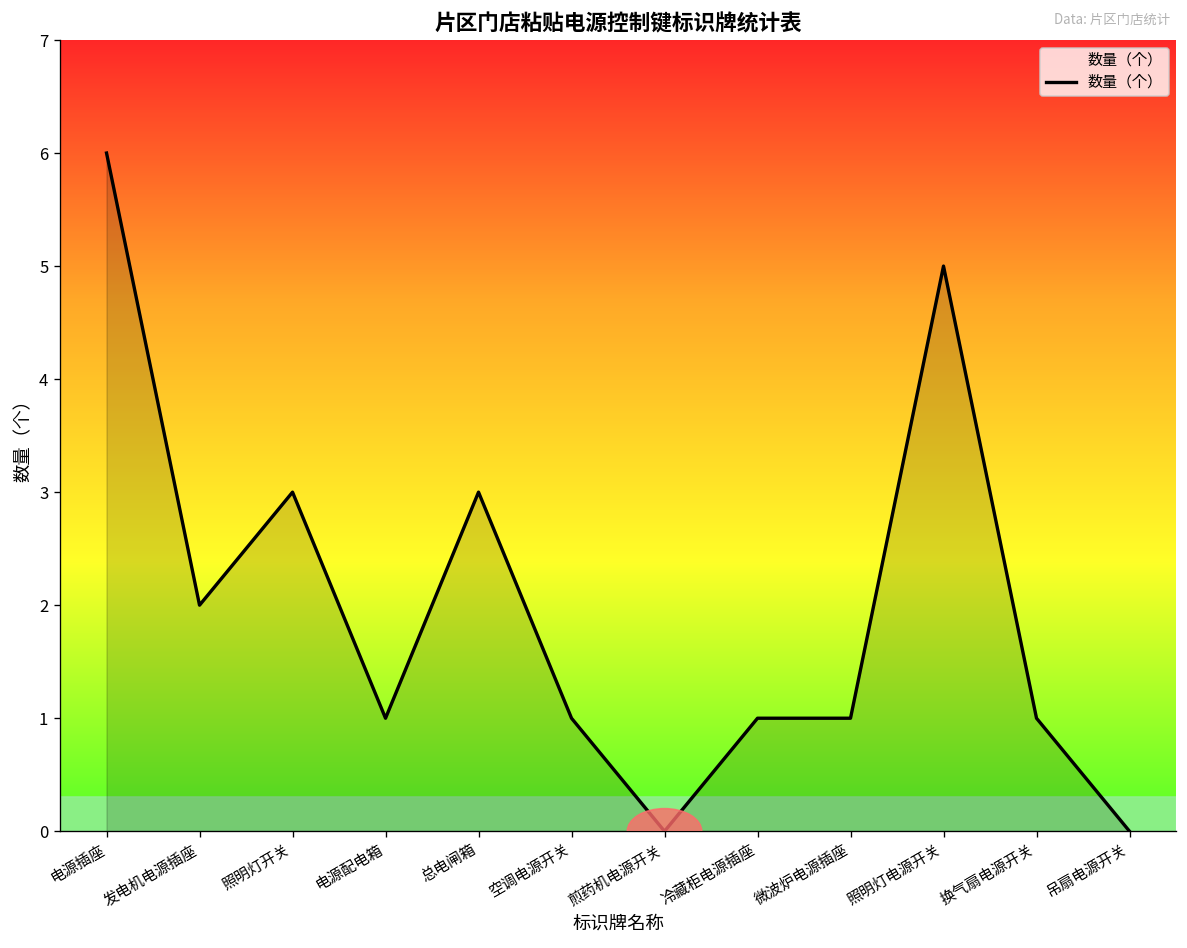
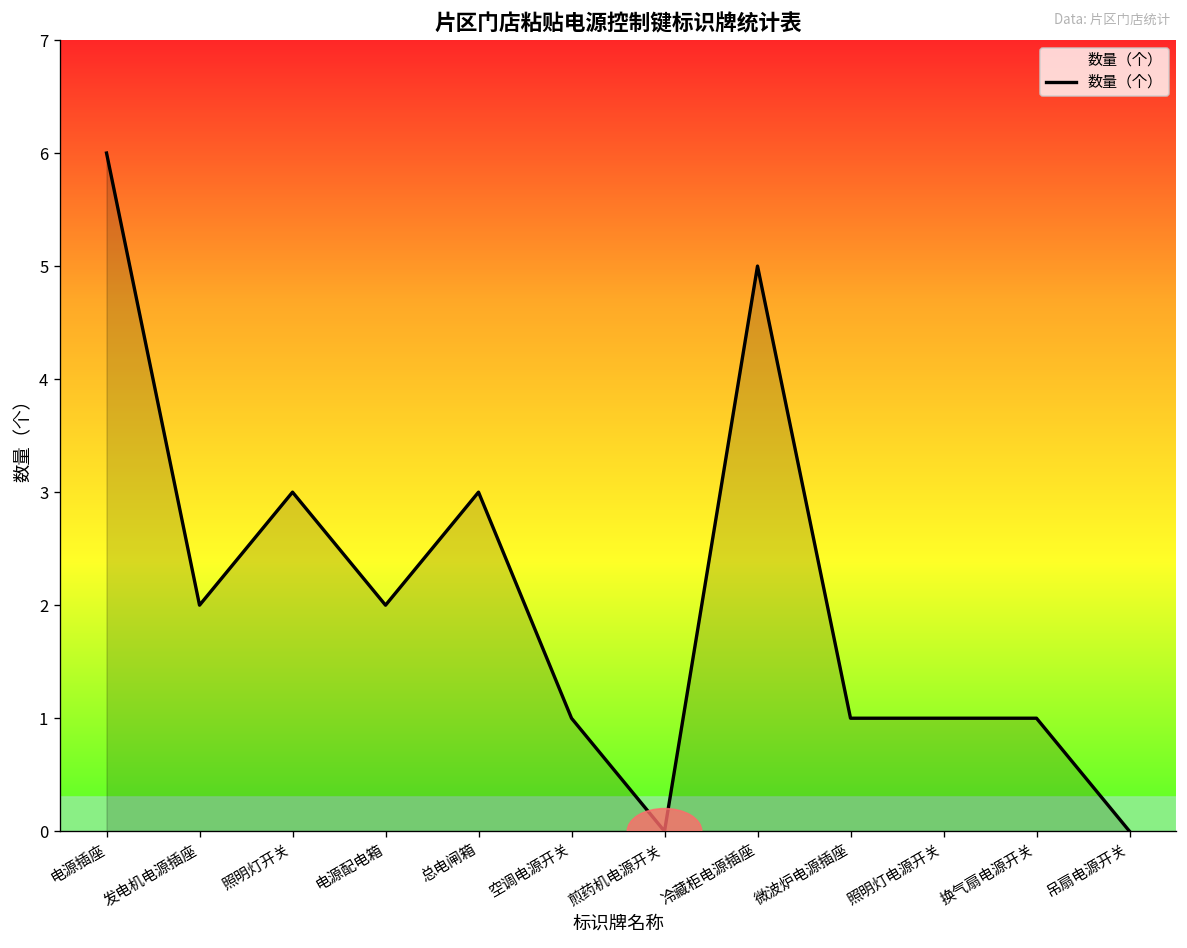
电源配电箱: 1 -> 2
冷藏柜电源插座: 1 -> 5
照明灯电源开关: 5 -> 1
